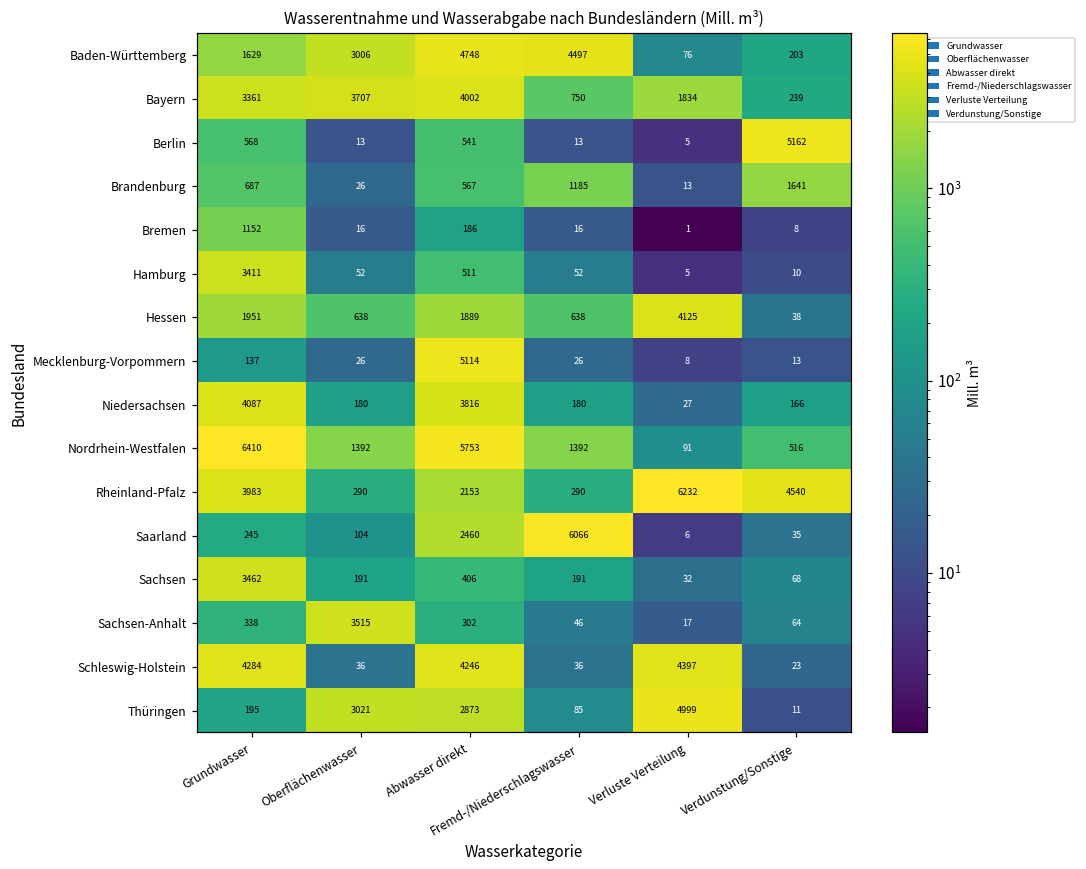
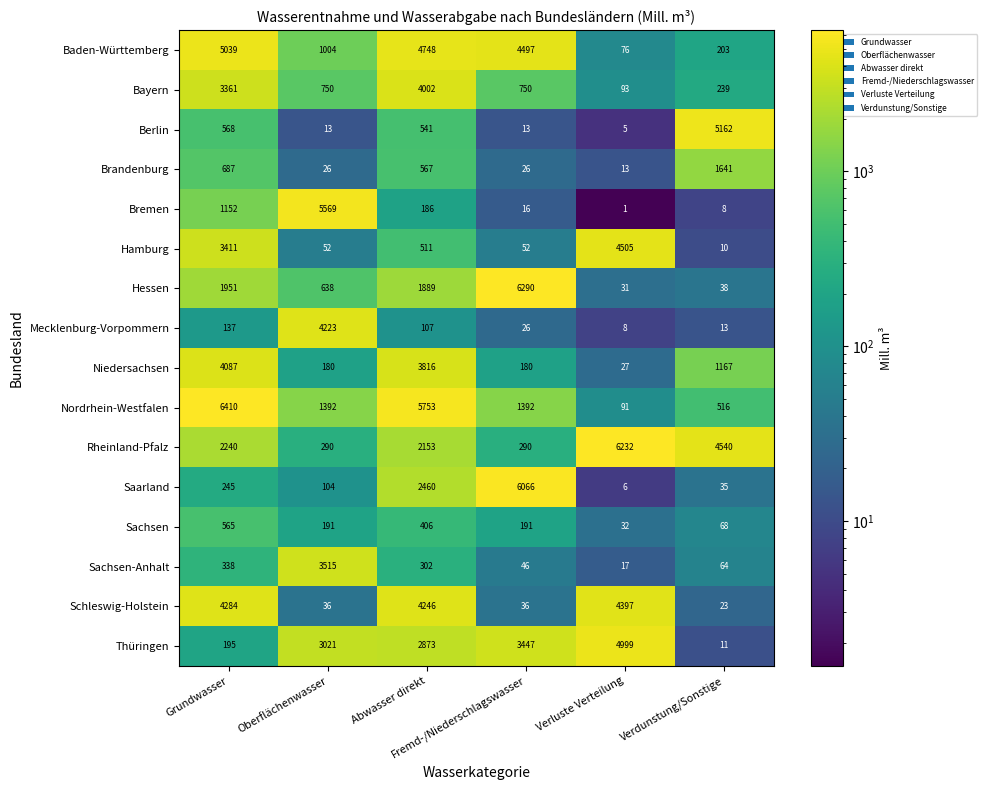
Baden-Württemberg, Grundwasser: 1629 -> 5039
Baden-Württemberg, Oberflächenwasser: 3006 -> 1004
Bayern, Oberflächenwasser: 3707 -> 750
Bayern, Verluste Verteilung: 1834 -> 93
Brandenburg, Fremd-/Niederschlagswasser: 1185 -> 26
Bremen, Oberflächenwasser: 16 -> 5569
Hamburg, Verluste Verteilung: 5 -> 4505
Hessen, Fremd-/Niederschlagswasser: 638 -> 6290
Hessen, Verluste Verteilung: 4125 -> 31
Mecklenburg-Vorpommern, Oberflächenwasser: 26 -> 4223
Mecklenburg-Vorpommern, Abwasser direkt: 5114 -> 107
Niedersachsen, Verdunstung/Sonstige: 166 -> 1167
Rheinland-Pfalz, Grundwasser: 3983 -> 2240
Sachsen, Grundwasser: 3462 -> 565
Thüringen, Fremd-/Niederschlagswasser: 85 -> 3447
